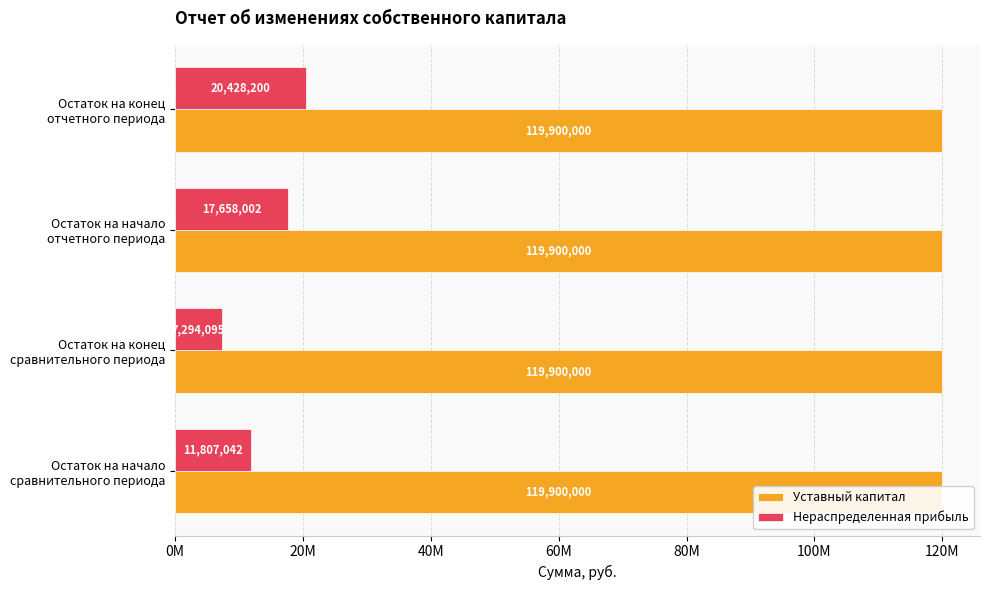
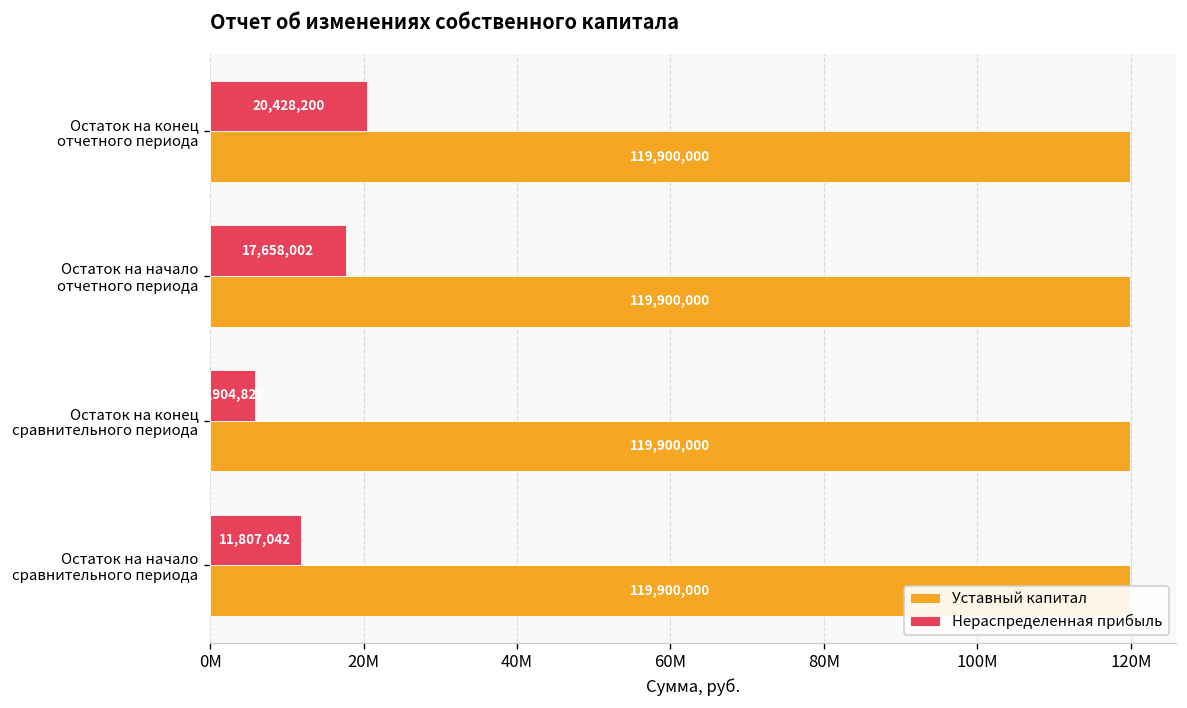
Нераспределенная прибыль, Остаток на конец сравнительного периода: 7,294,095 -> 5,904,827
